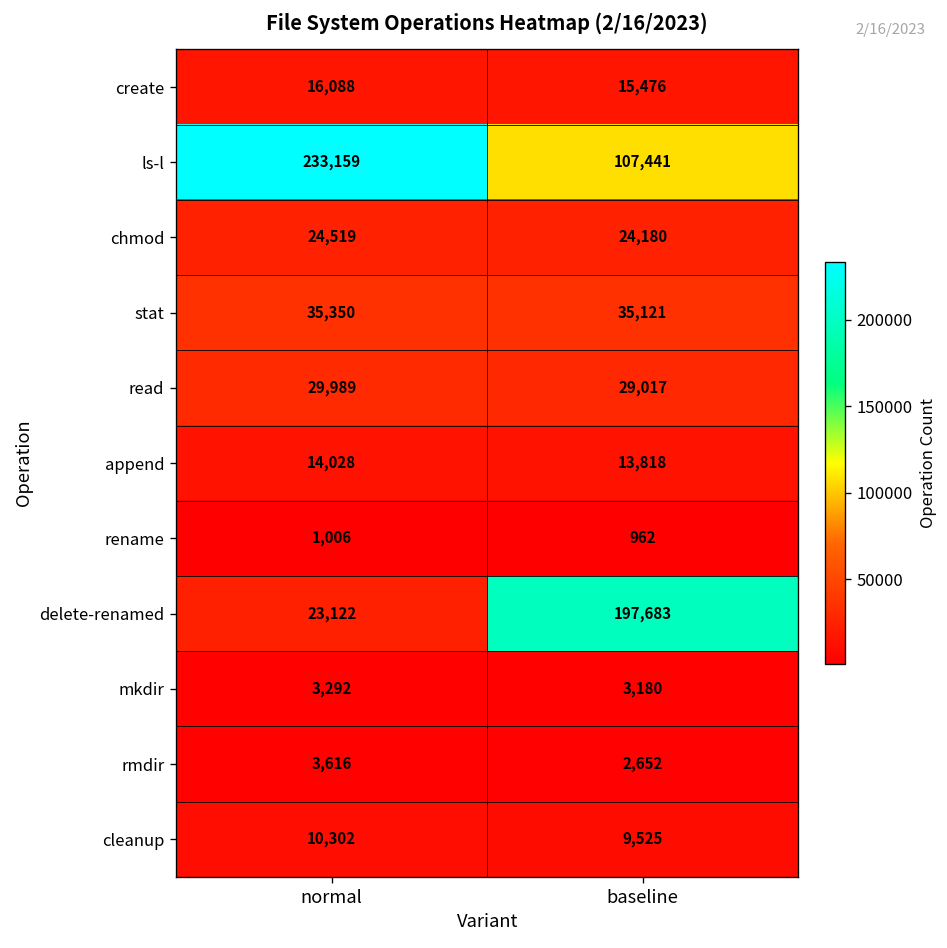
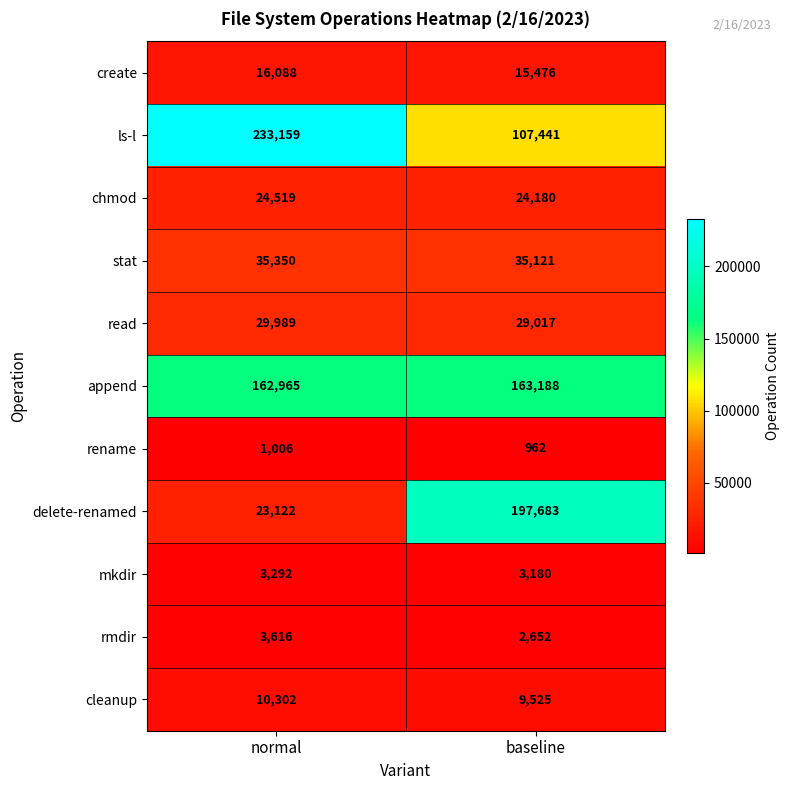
append, normal: 14,028 -> 162,965
append, baseline: 13,818 -> 163,188
